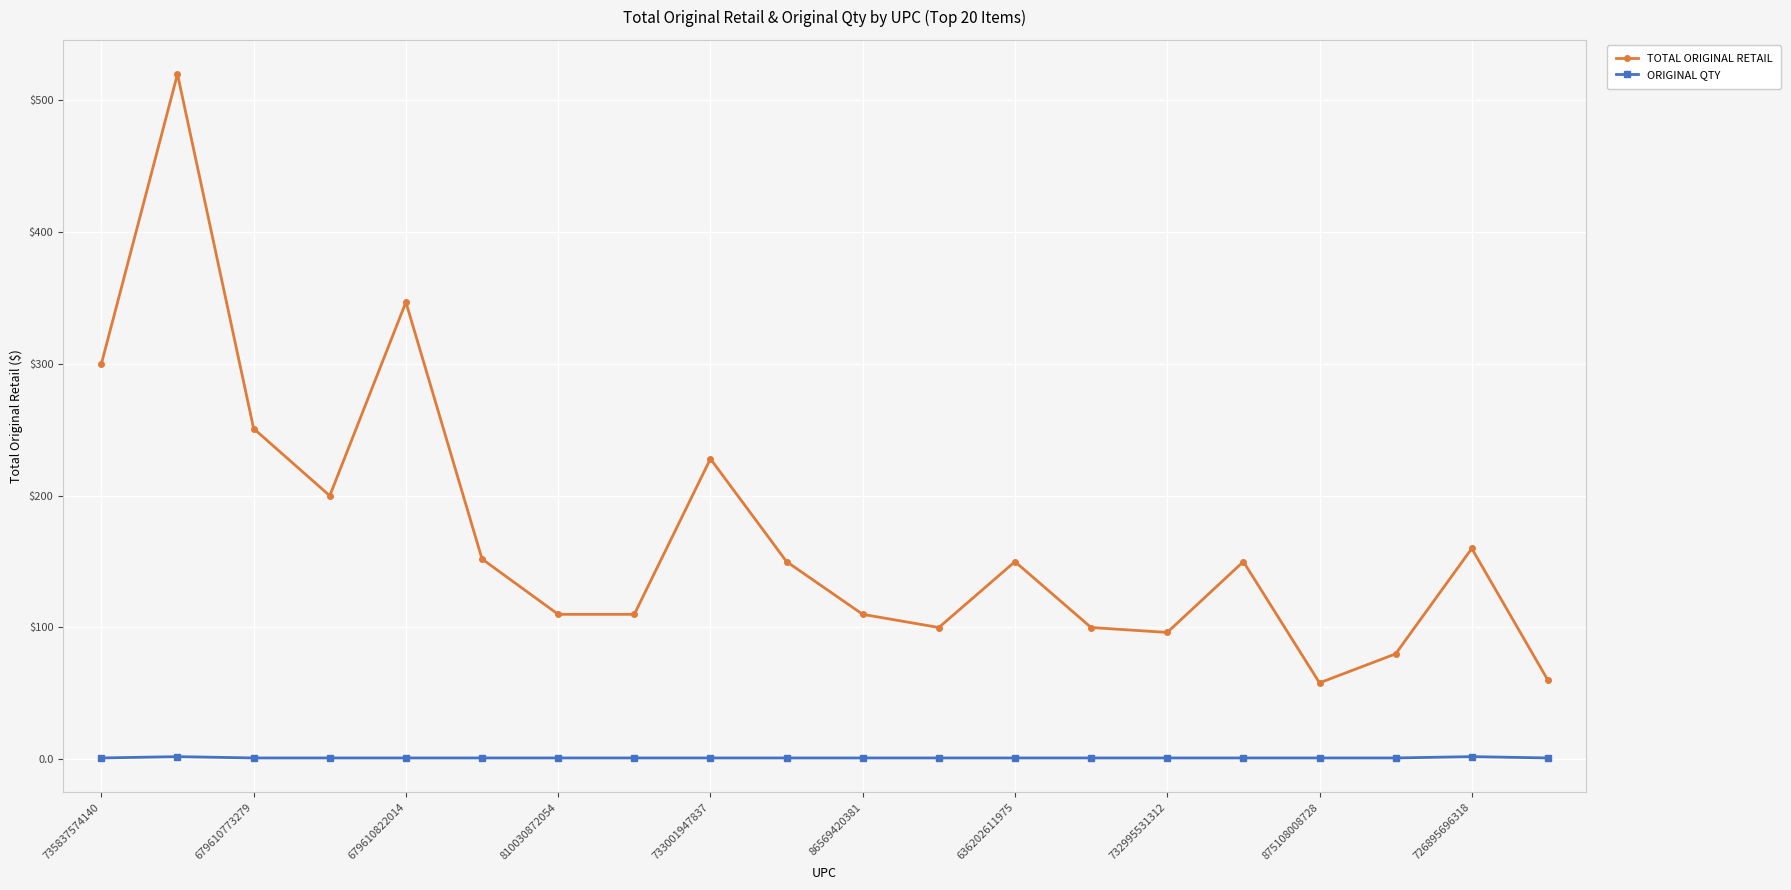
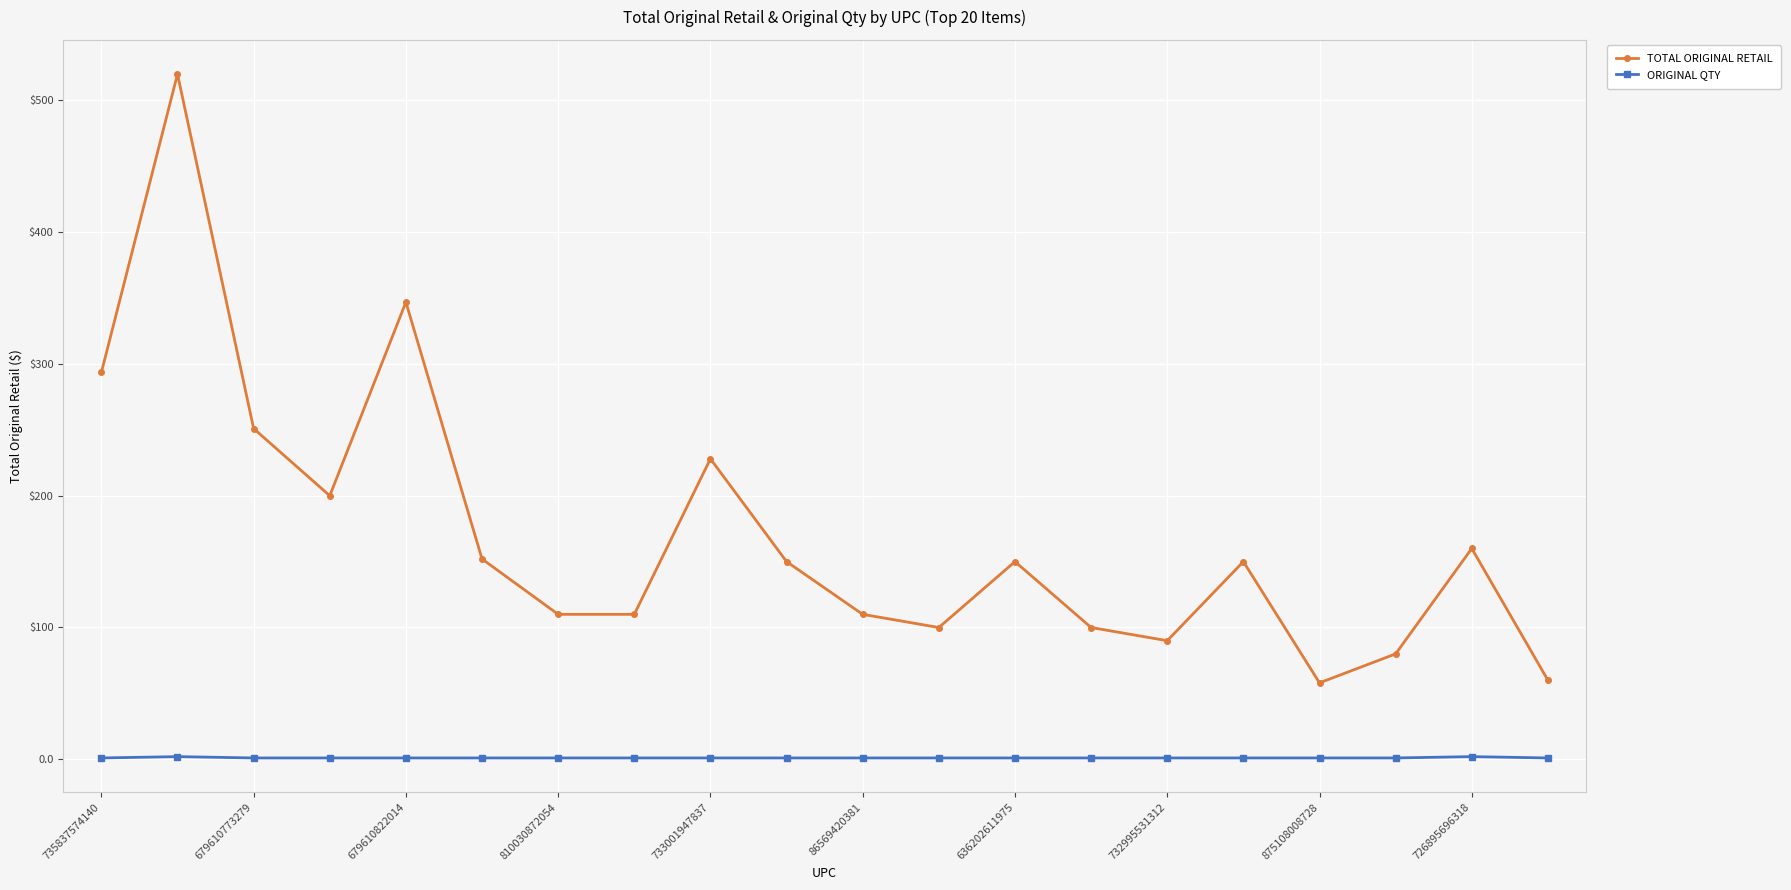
TOTAL ORIGINAL RETAIL, 735837574140: $300 -> $294
TOTAL ORIGINAL RETAIL, 732995531312: $96 -> $90
